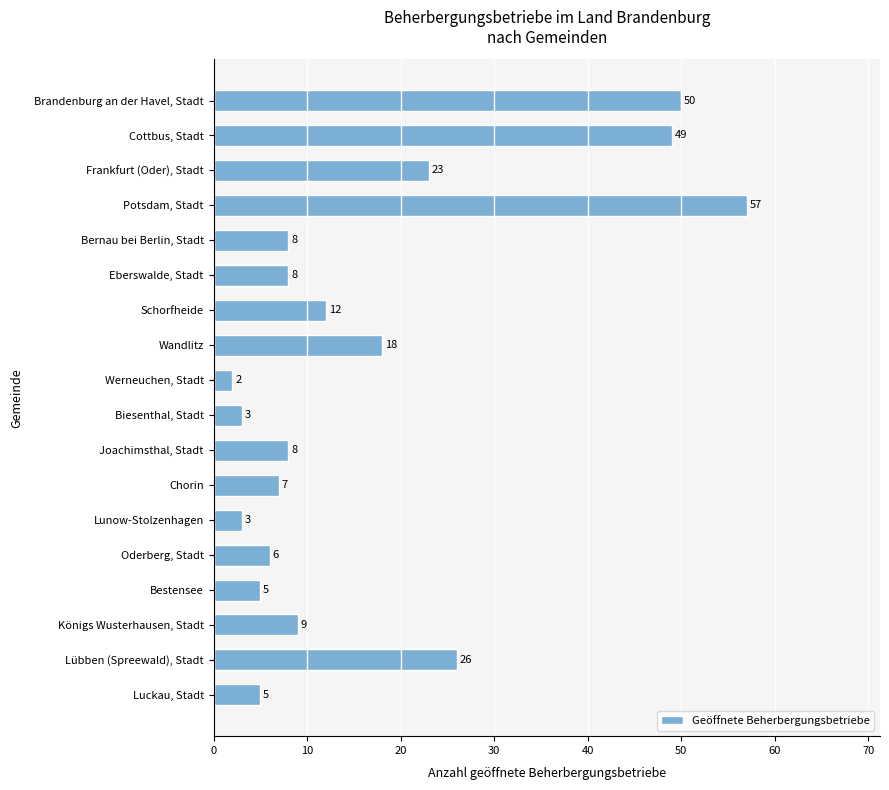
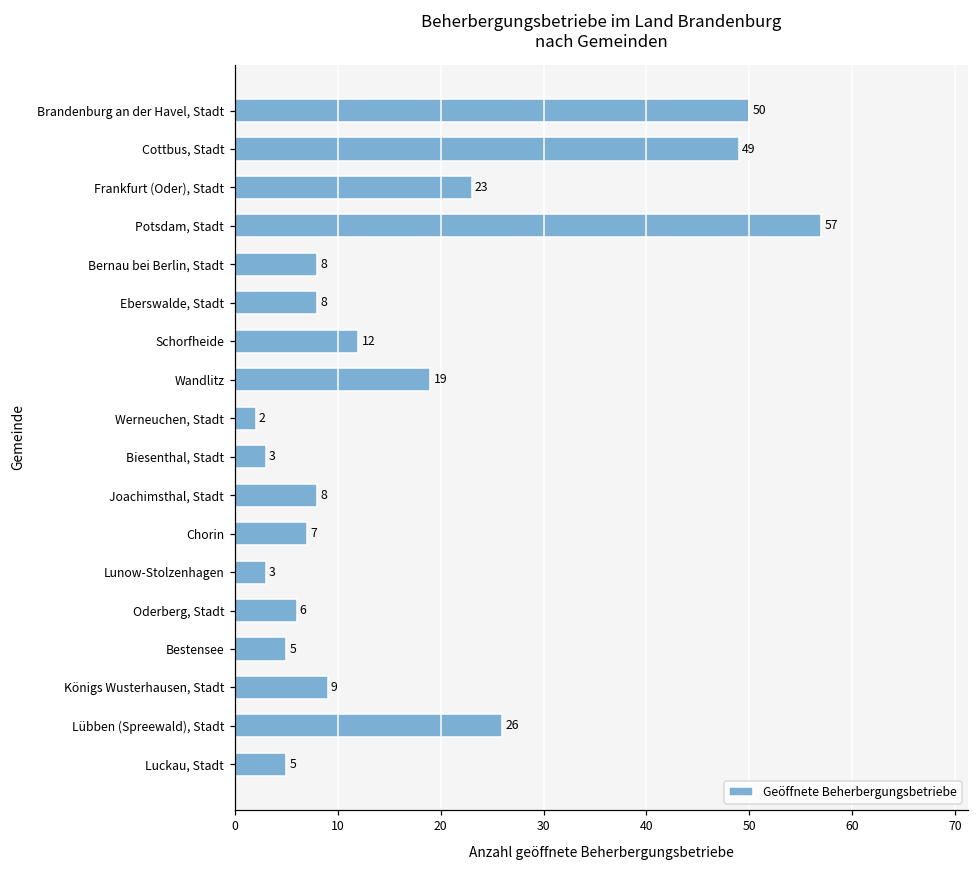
Wandlitz: 18 -> 19
